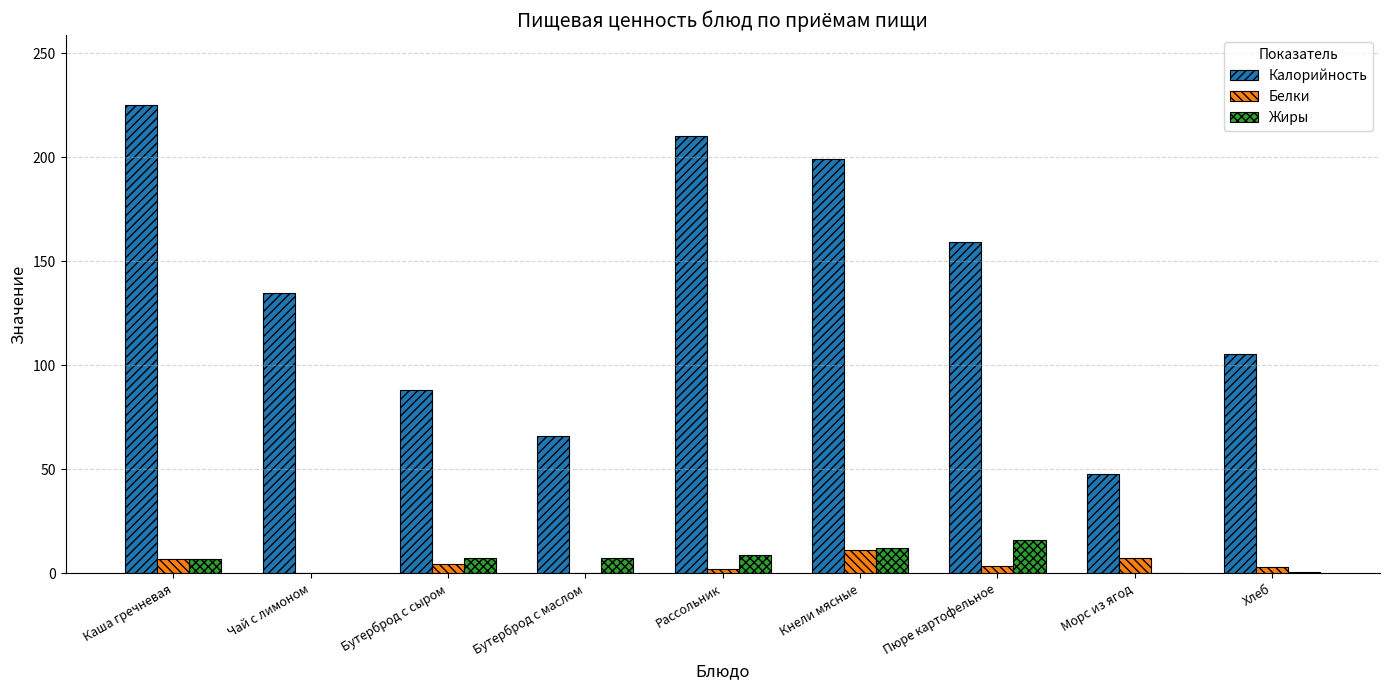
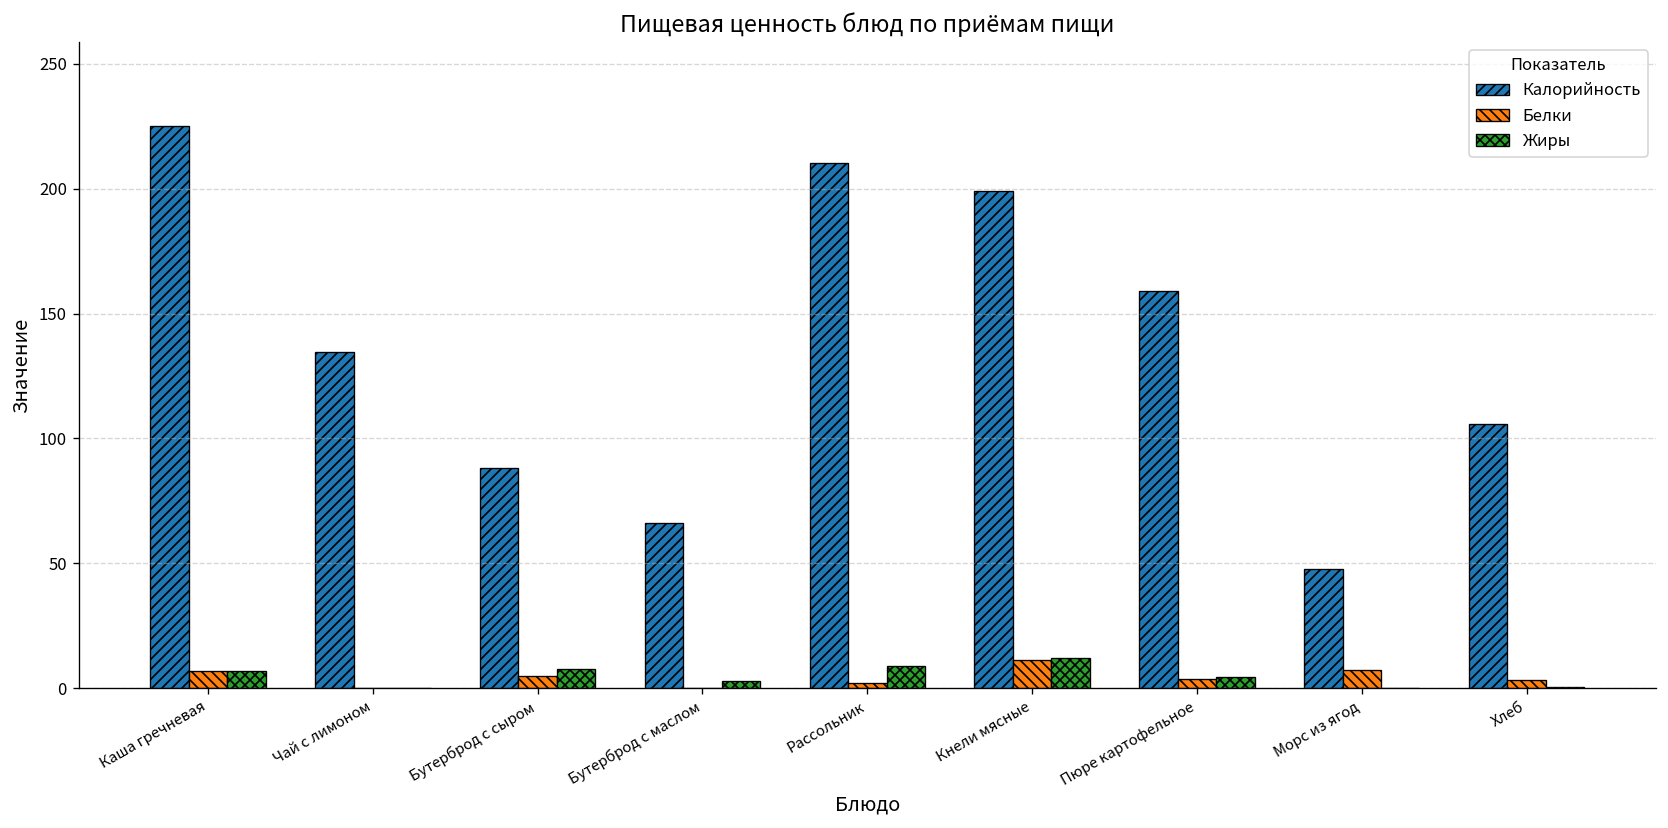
Жиры, Бутерброд с маслом: 7 -> 3
Жиры, Пюре картофельное: 16 -> 4
